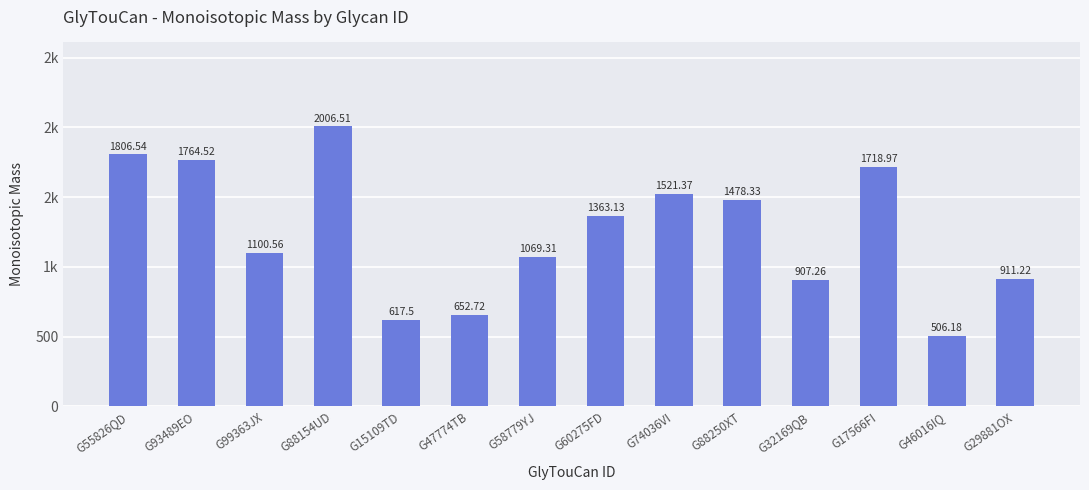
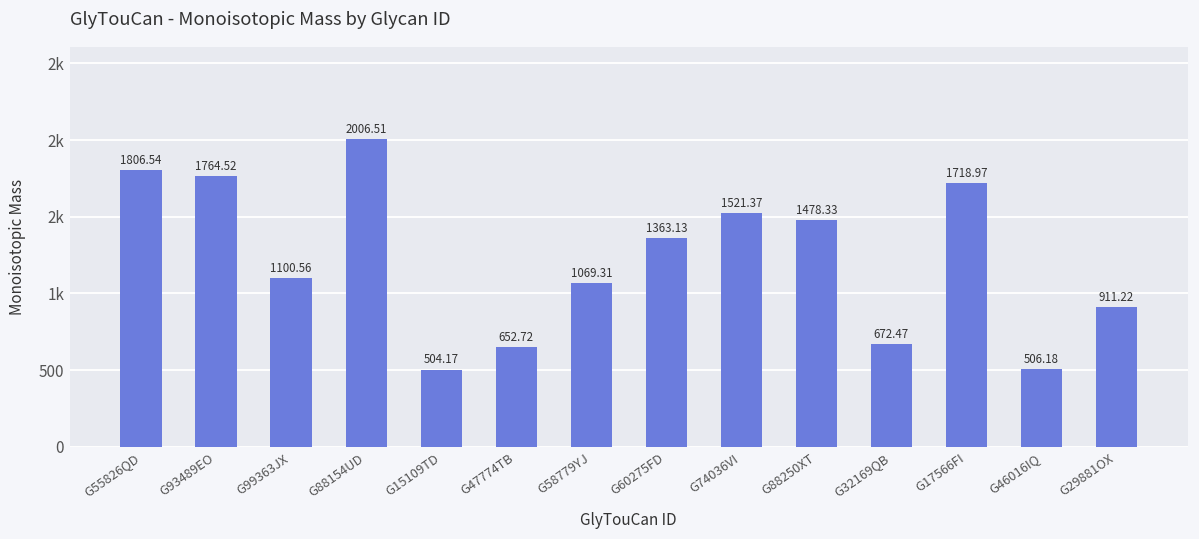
G15109TD: 617.5 -> 504.17
G32169QB: 907.26 -> 672.47
